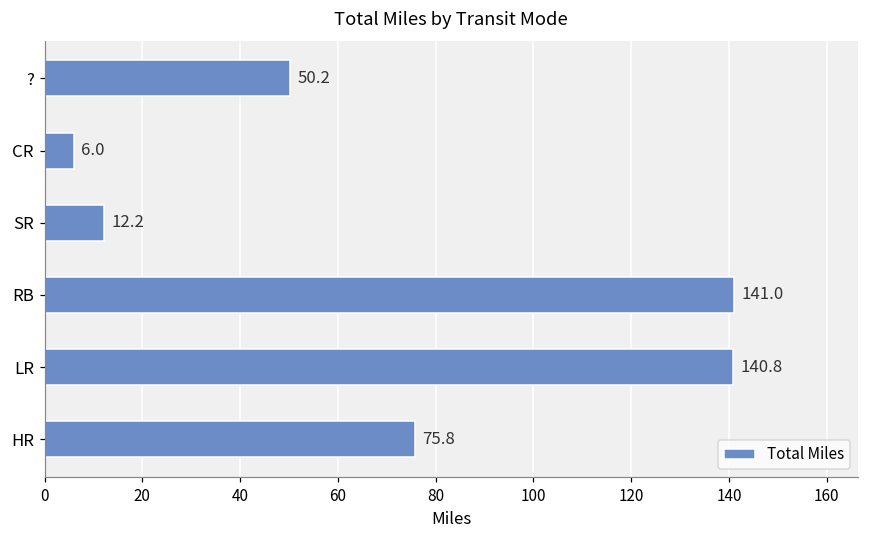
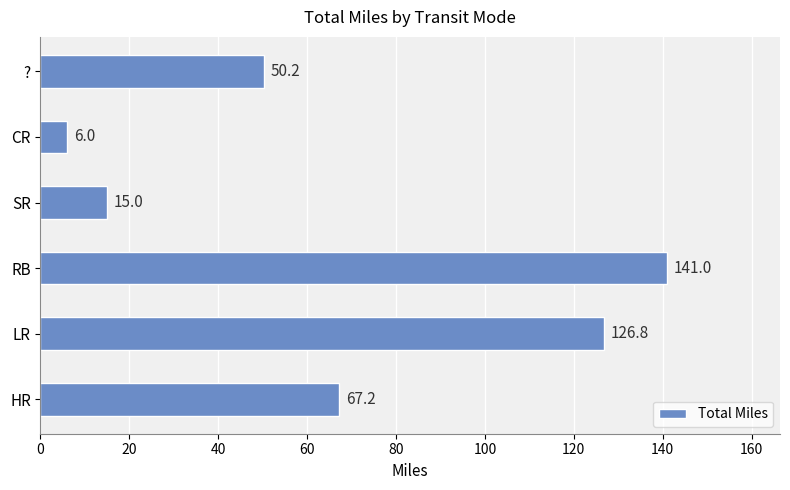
SR: 12.2 -> 15.0
LR: 140.8 -> 126.8
HR: 75.8 -> 67.2
